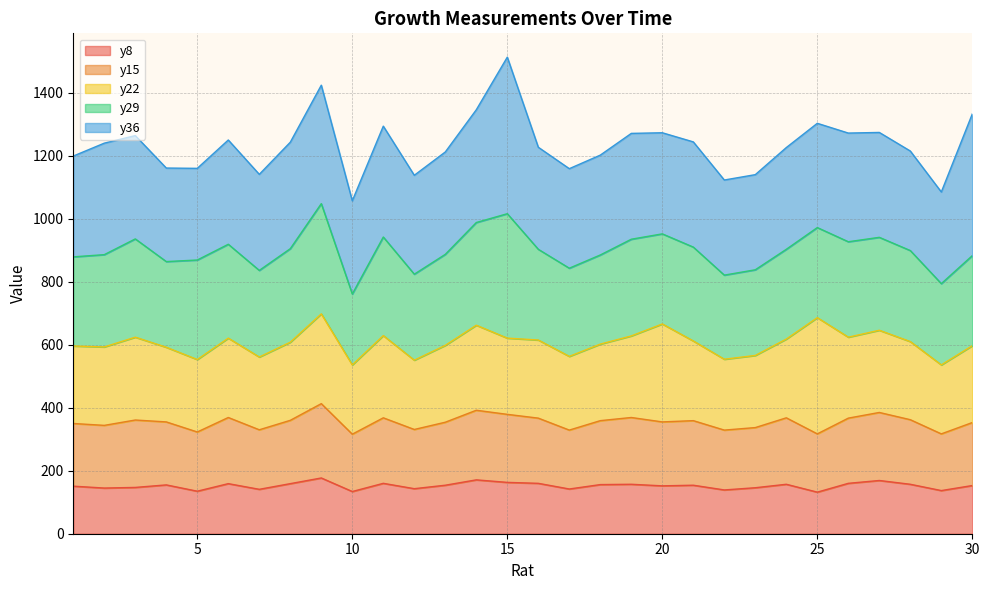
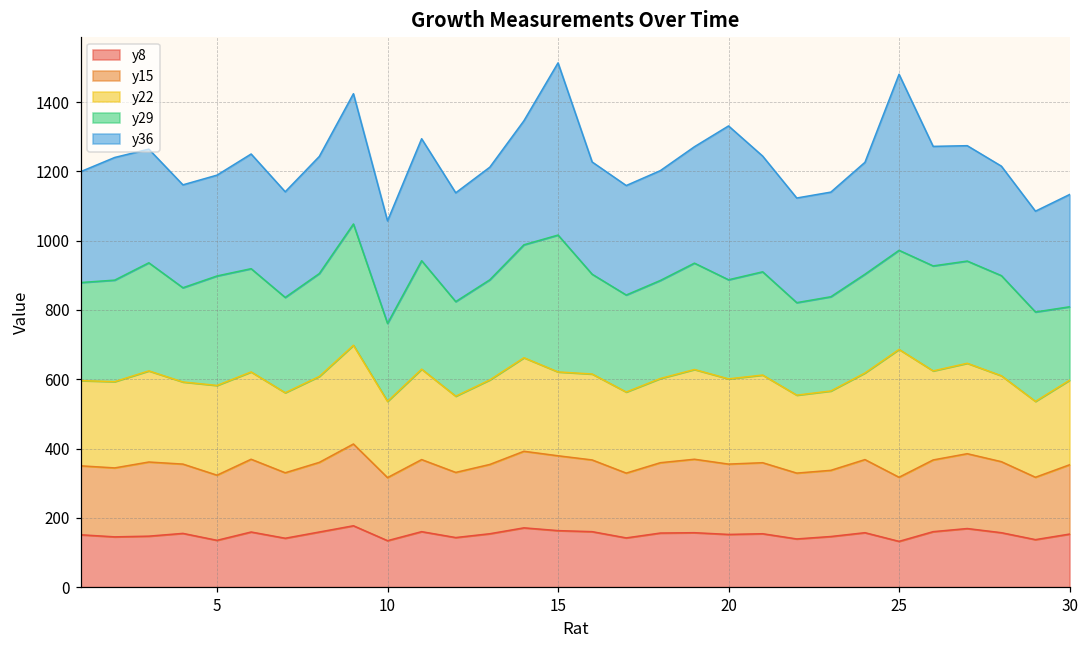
y22, 5: 230 -> 260
y22, 20: 310 -> 250
y36, 20: 320 -> 440
y36, 25: 330 -> 510
y29, 30: 290 -> 210
y36, 30: 450 -> 320
